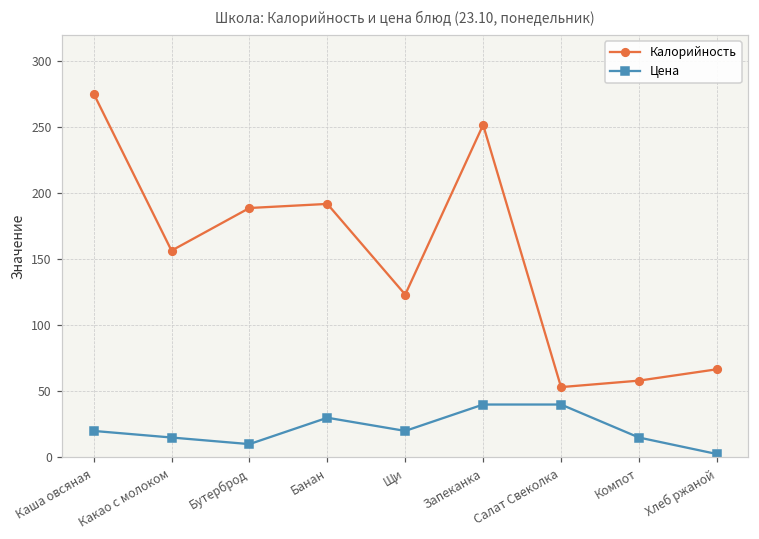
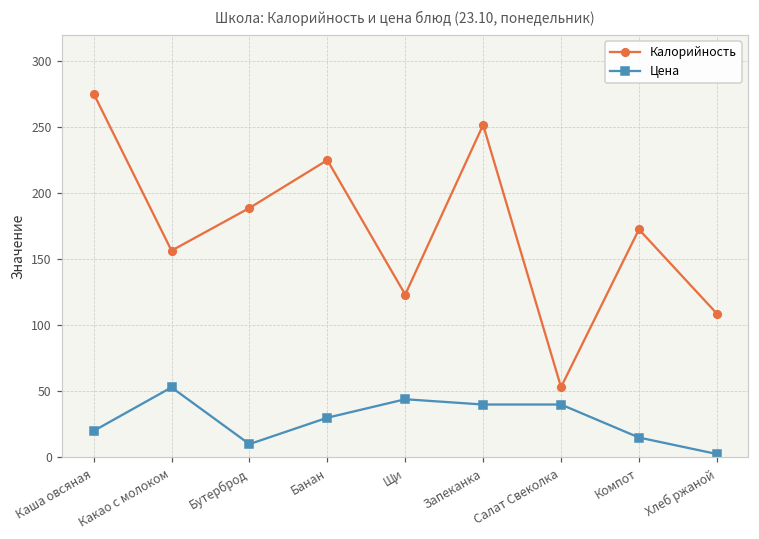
Цена, Какао с молоком: 15 -> 53
Калорийность, Банан: 192 -> 225
Цена, Щи: 20 -> 44
Калорийность, Компот: 58 -> 173
Калорийность, Хлеб ржаной: 67 -> 109
